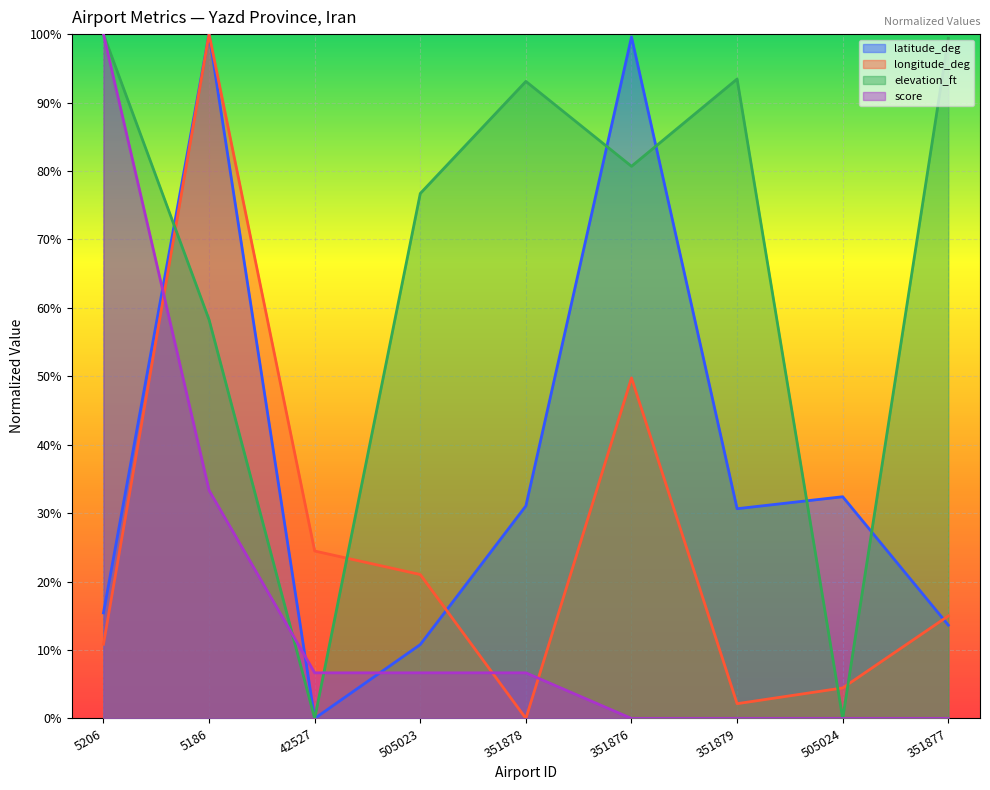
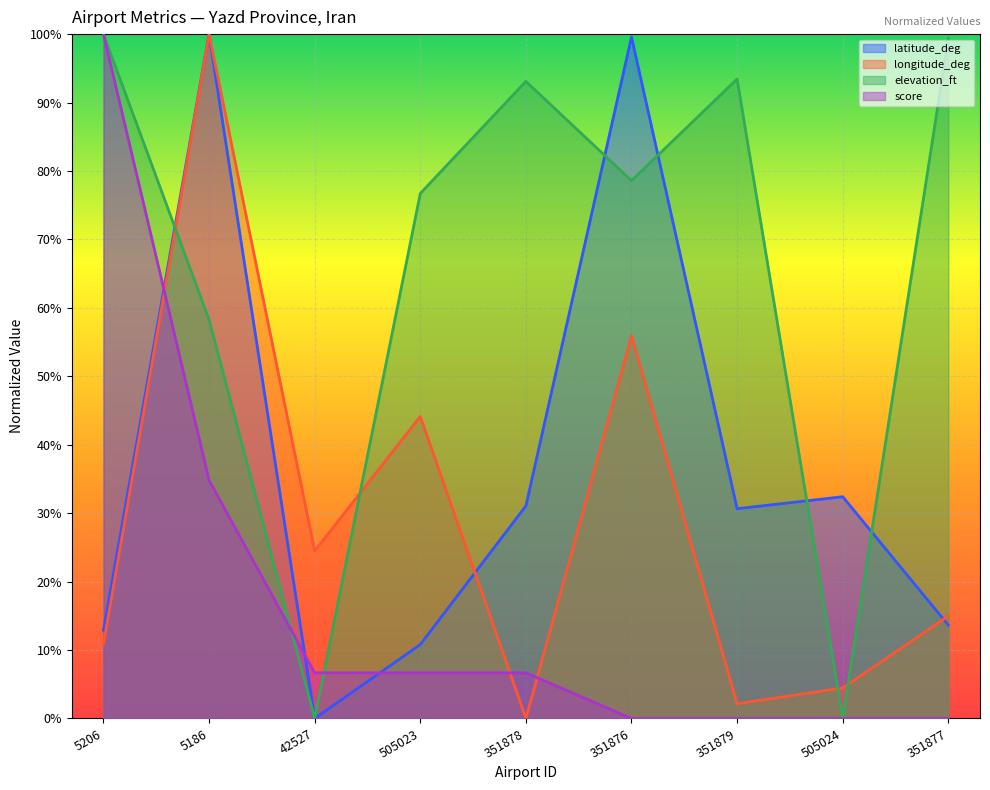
latitude_deg, 5206: 15% -> 13%
score, 5186: 33% -> 35%
longitude_deg, 505023: 21% -> 44%
longitude_deg, 351876: 50% -> 56%
elevation_ft, 351876: 81% -> 79%
